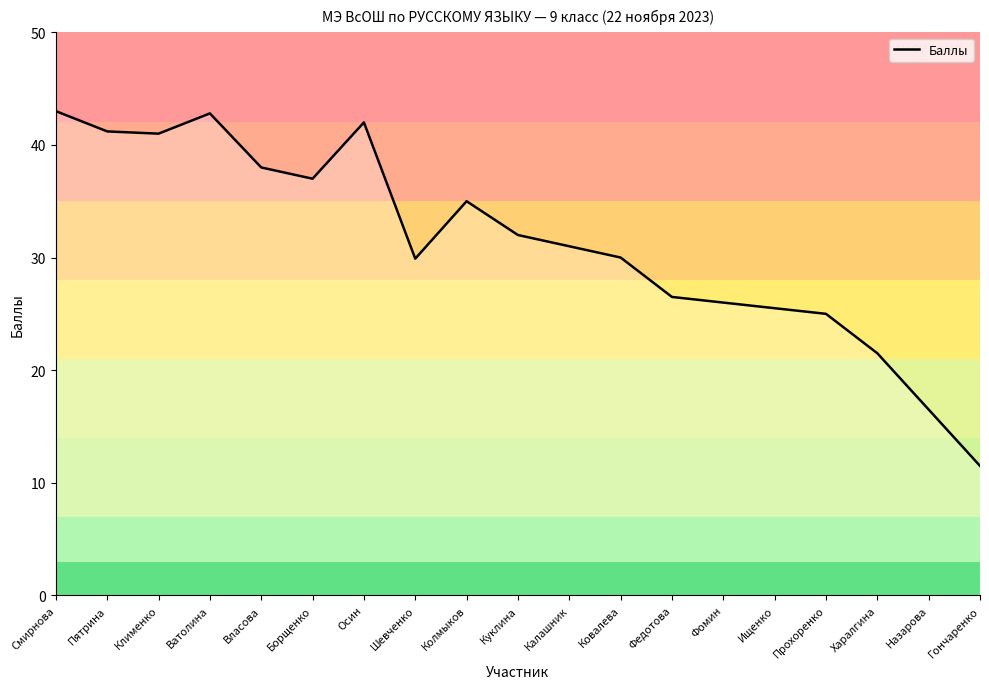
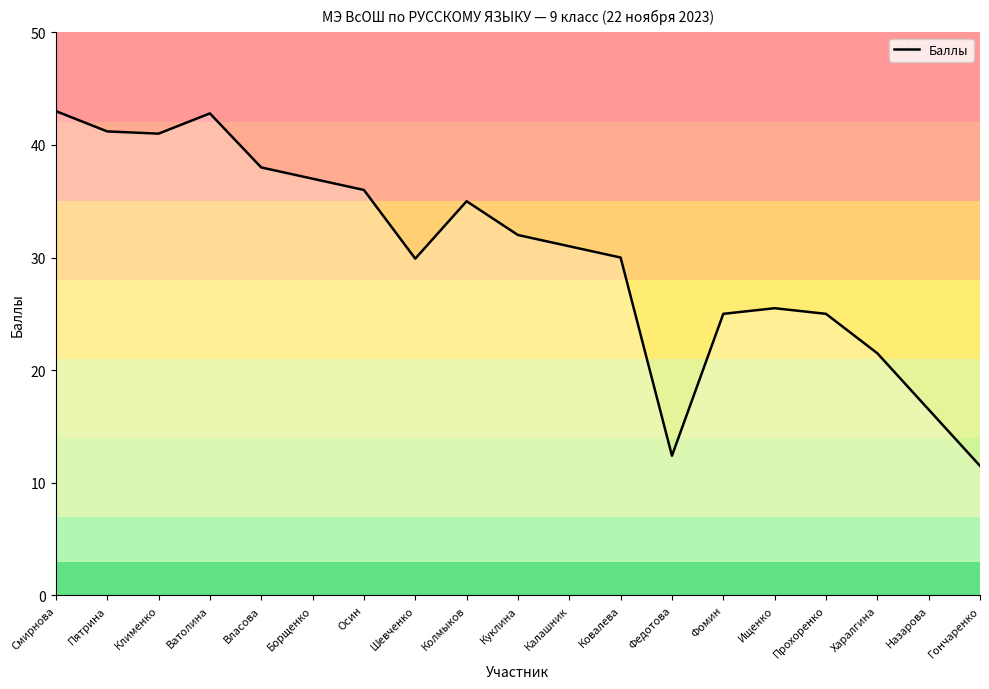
Осин: 42 -> 36
Федотова: 26.5 -> 12.4
Фомин: 26 -> 25
